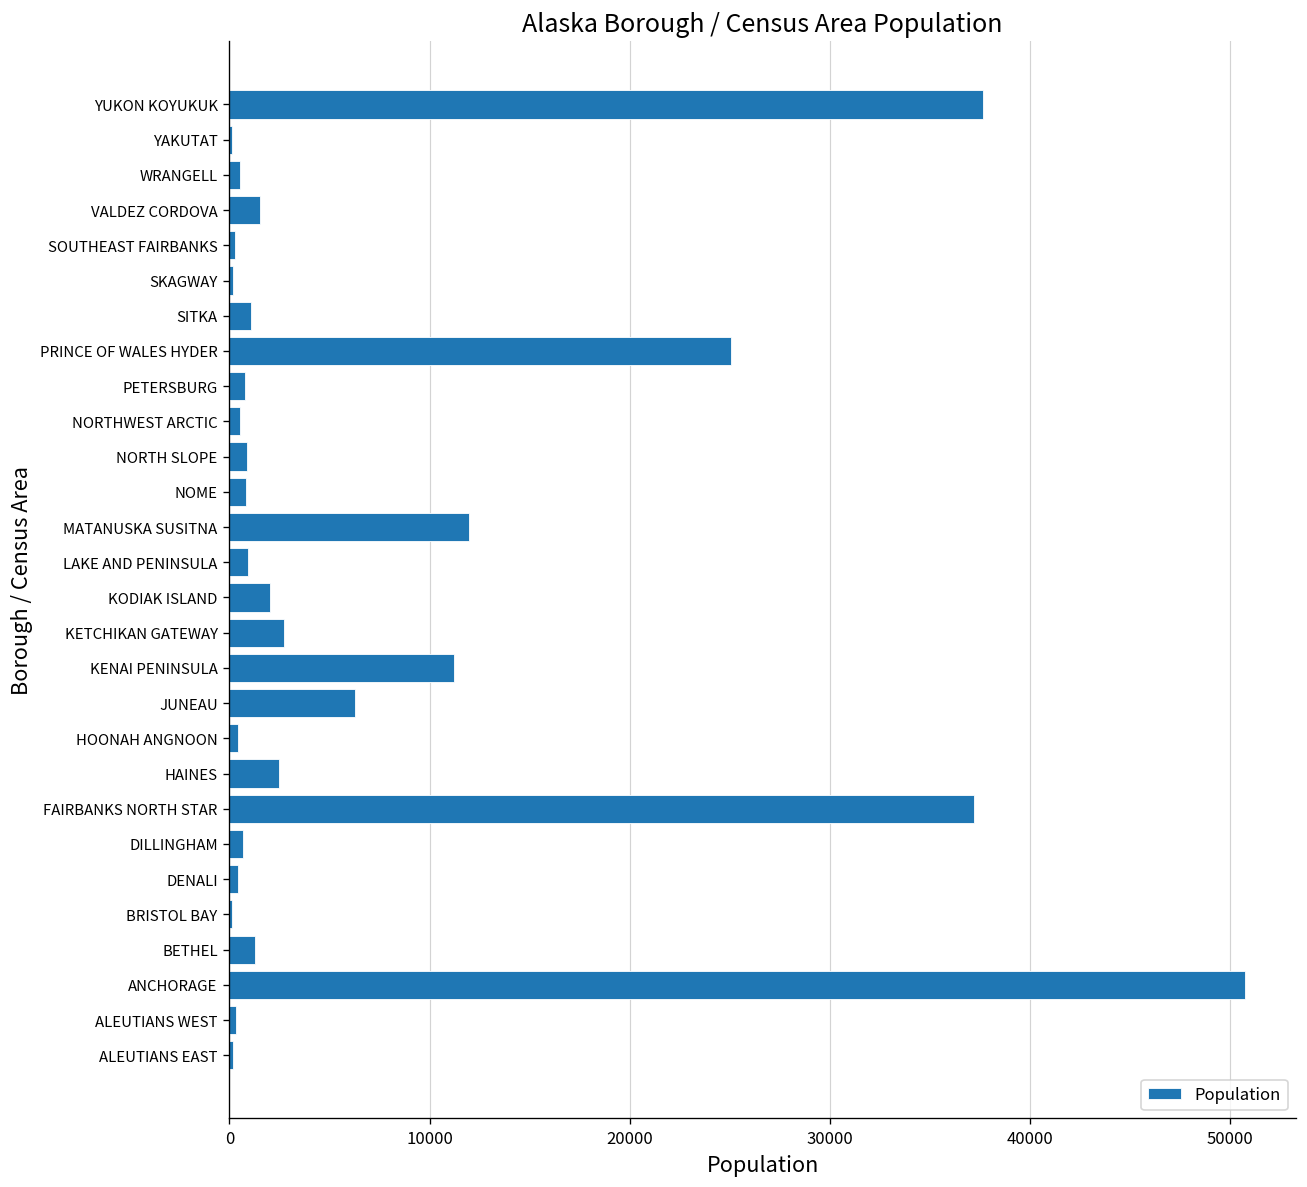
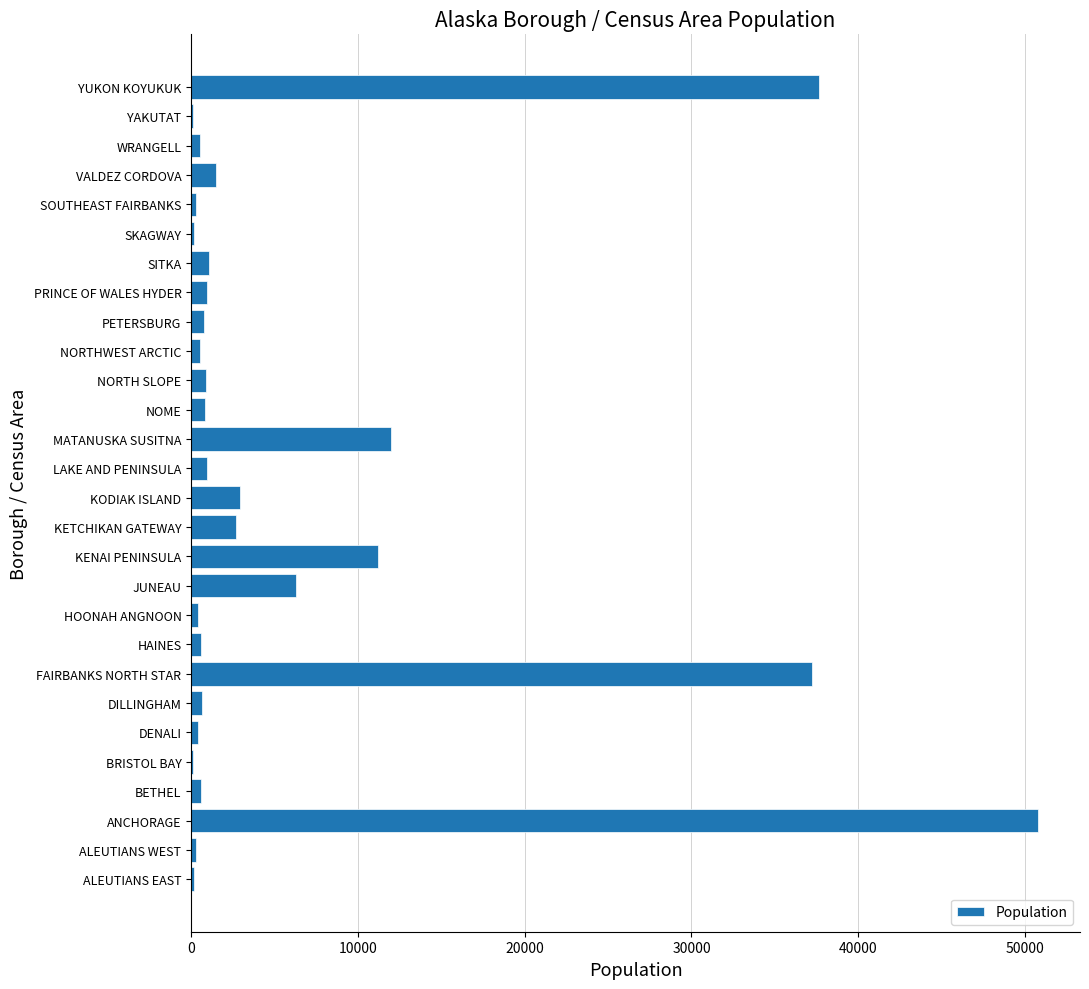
PRINCE OF WALES HYDER: 25100 -> 1000
KODIAK ISLAND: 2000 -> 2900
HAINES: 2500 -> 600
BETHEL: 1300 -> 600
